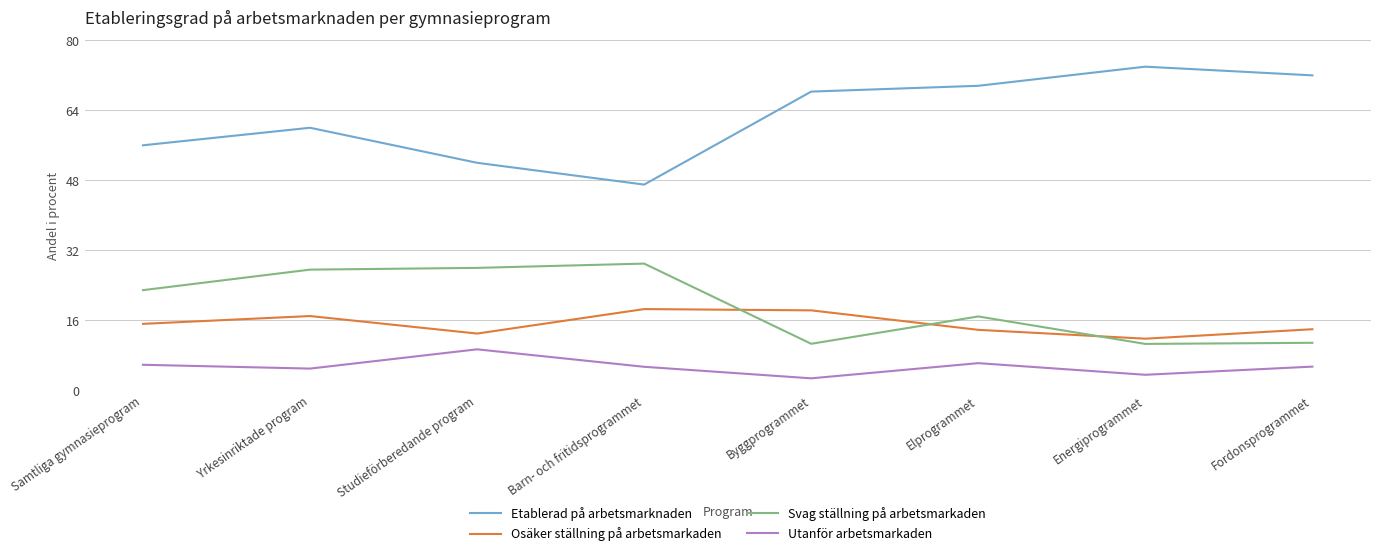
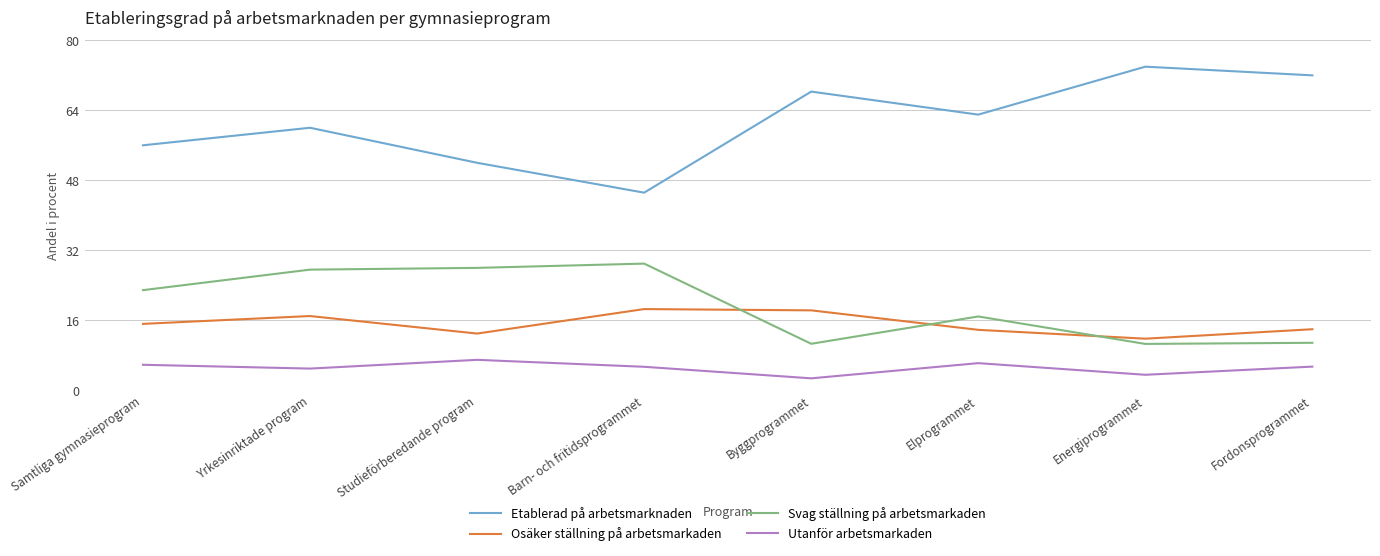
Utanför arbetsmarkaden, Studieförberedande program: 9 -> 7
Etablerad på arbetsmarknaden, Barn- och fritidsprogrammet: 47 -> 45
Etablerad på arbetsmarknaden, Elprogrammet: 70 -> 63
